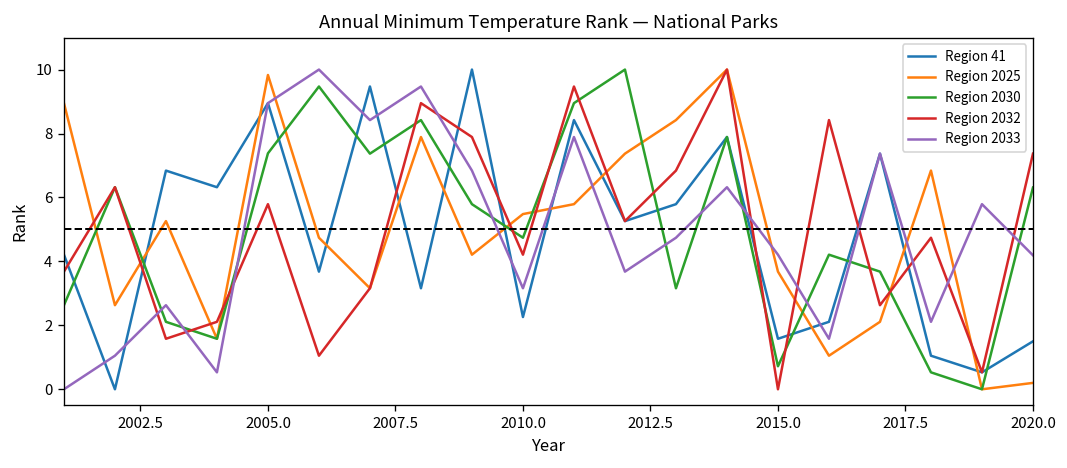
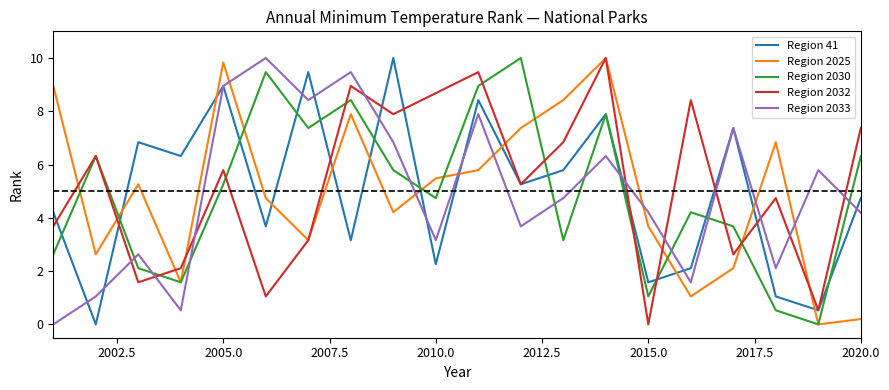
Region 2030, 2005.0: 7.4 -> 5.3
Region 2032, 2010.0: 4.2 -> 8.7
Region 2030, 2015.0: 0.7 -> 1.1
Region 41, 2020.0: 1.5 -> 4.7
